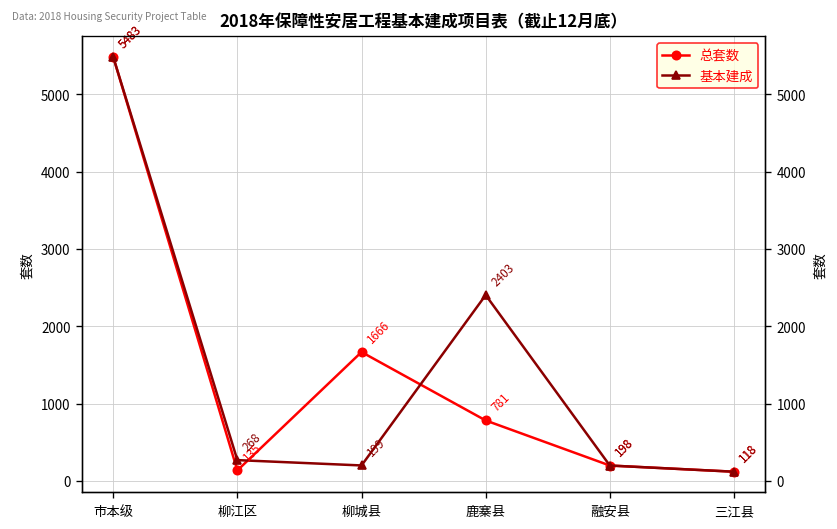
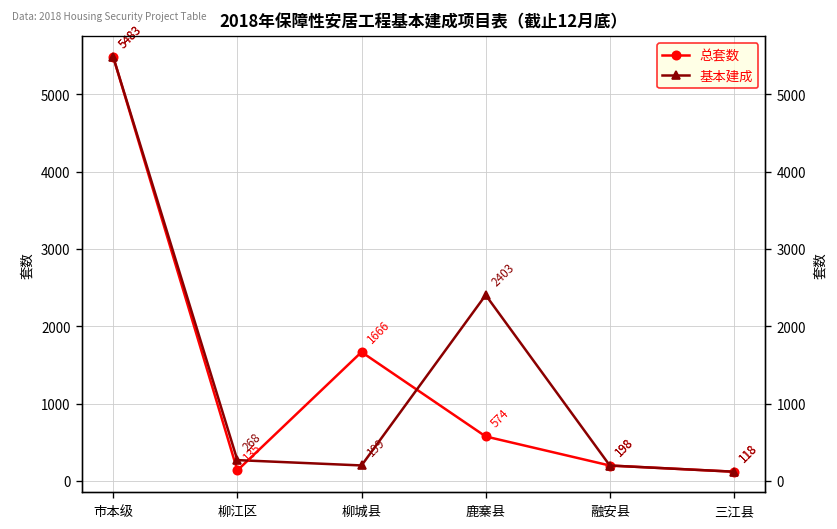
总套数, 鹿寨县: 781 -> 574
